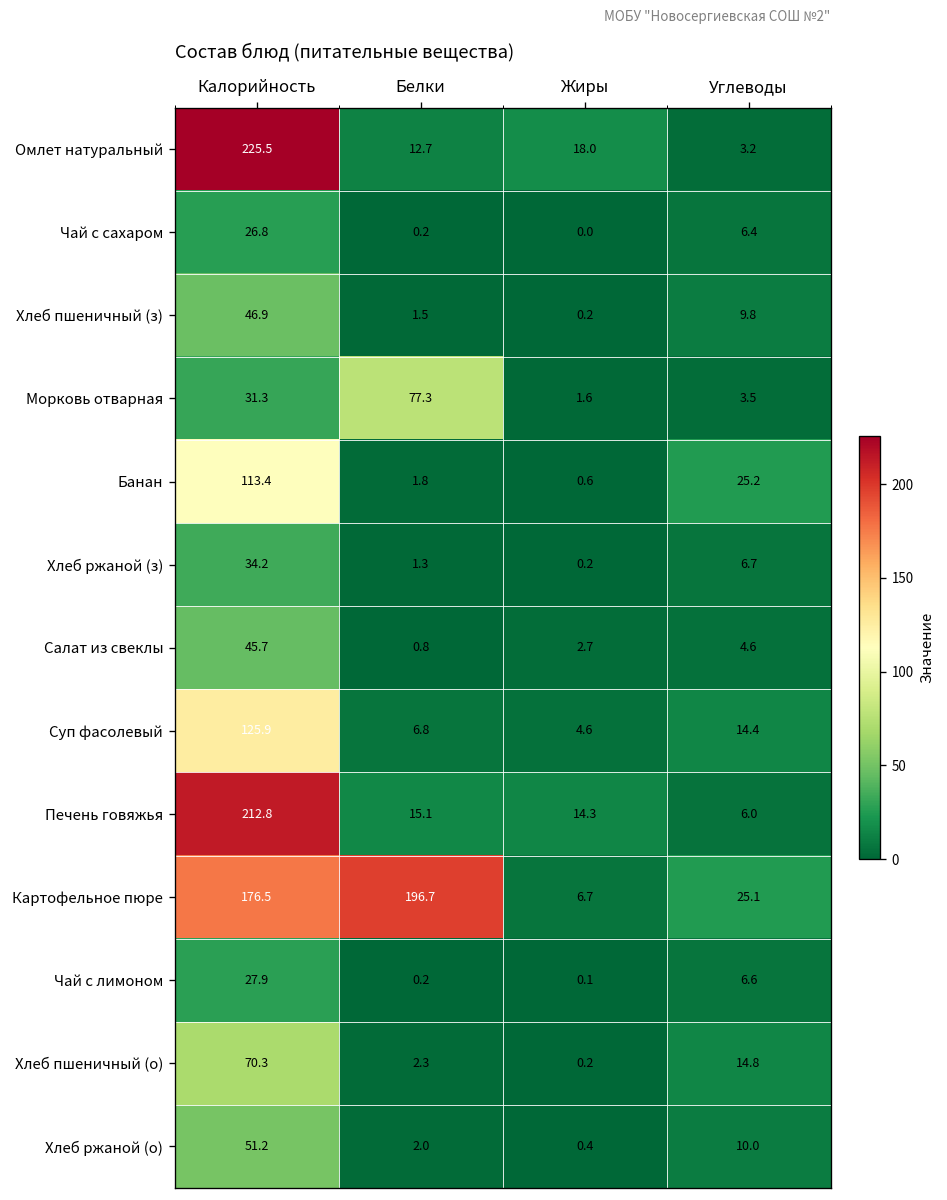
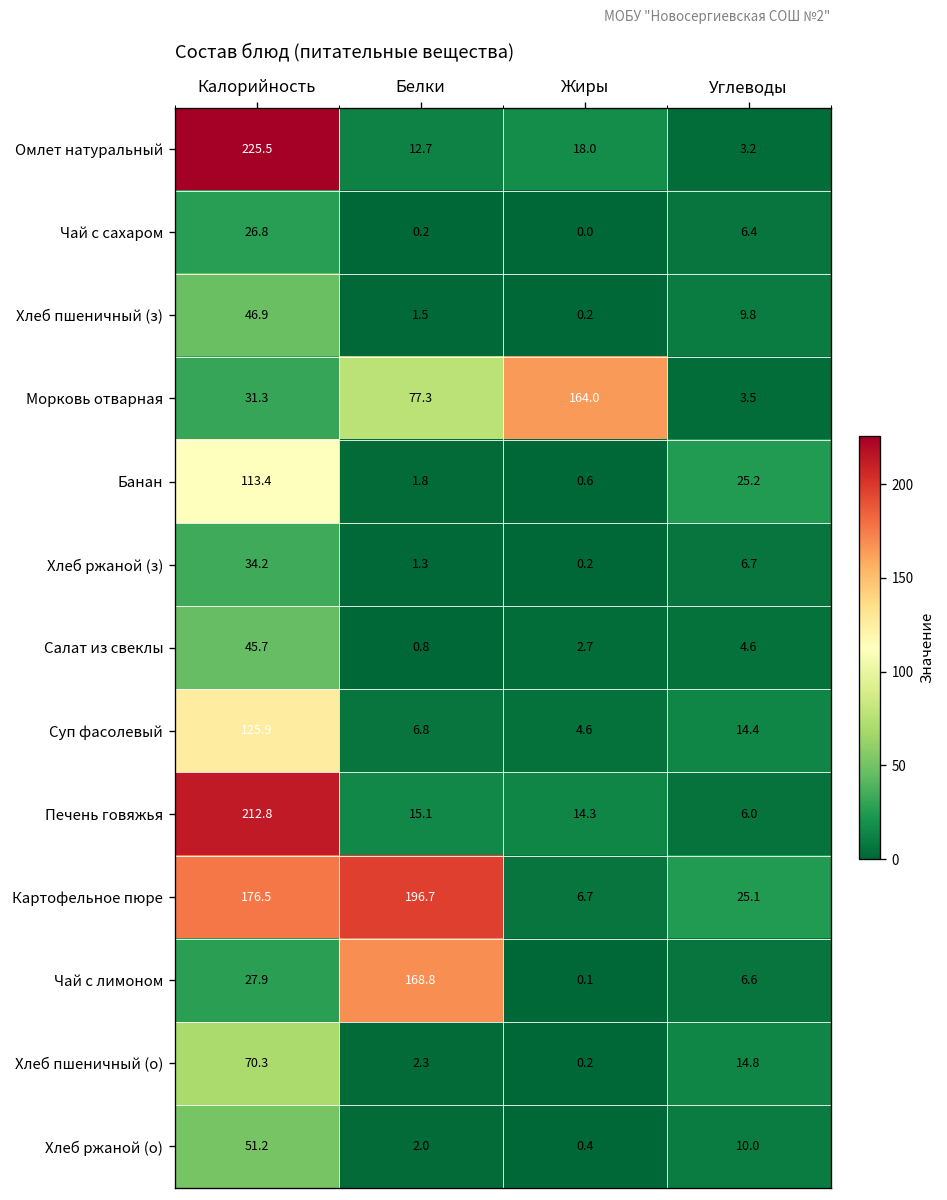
Морковь отварная, Жиры: 1.6 -> 164.0
Чай с лимоном, Белки: 0.2 -> 168.8
